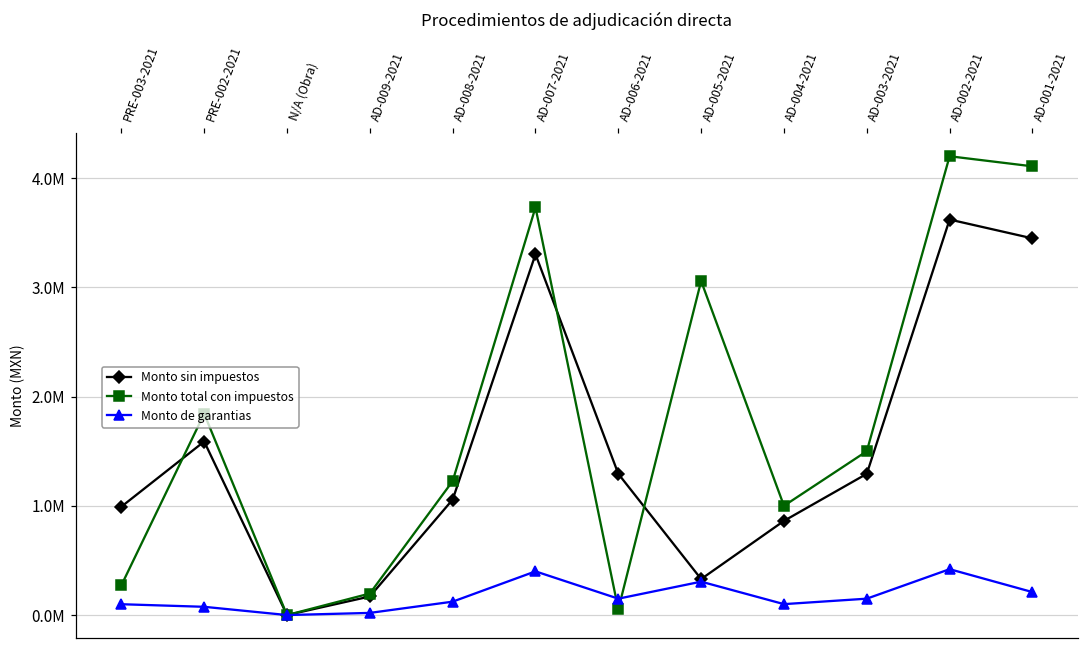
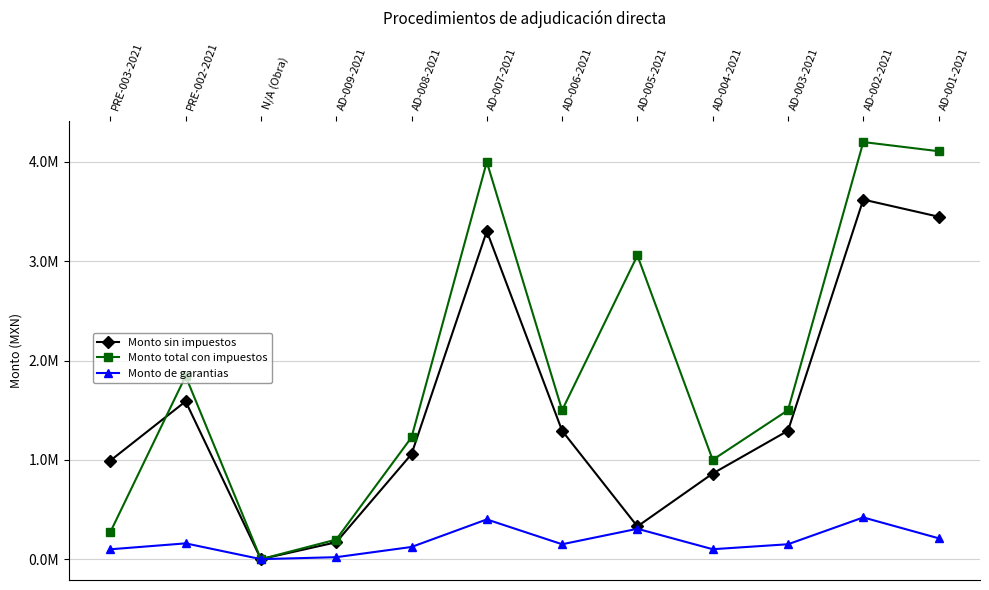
Monto de garantias, PRE-002-2021: 100000 -> 200000
Monto total con impuestos, AD-007-2021: 3700000 -> 4000000
Monto total con impuestos, AD-006-2021: 100000 -> 1500000
